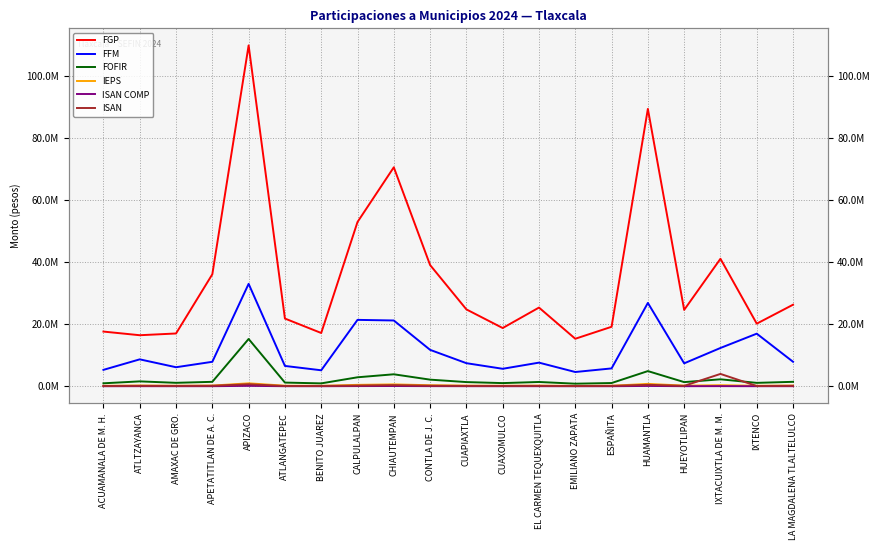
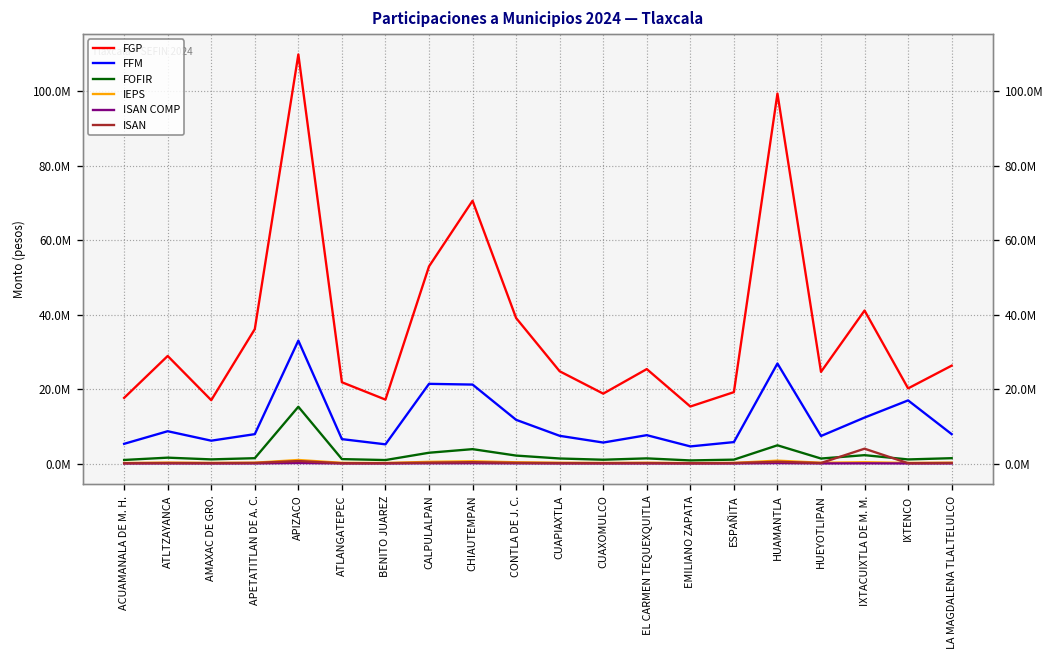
FGP, ATLTZAYANCA: 16000000 -> 29000000
FGP, HUAMANTLA: 89000000 -> 99000000
